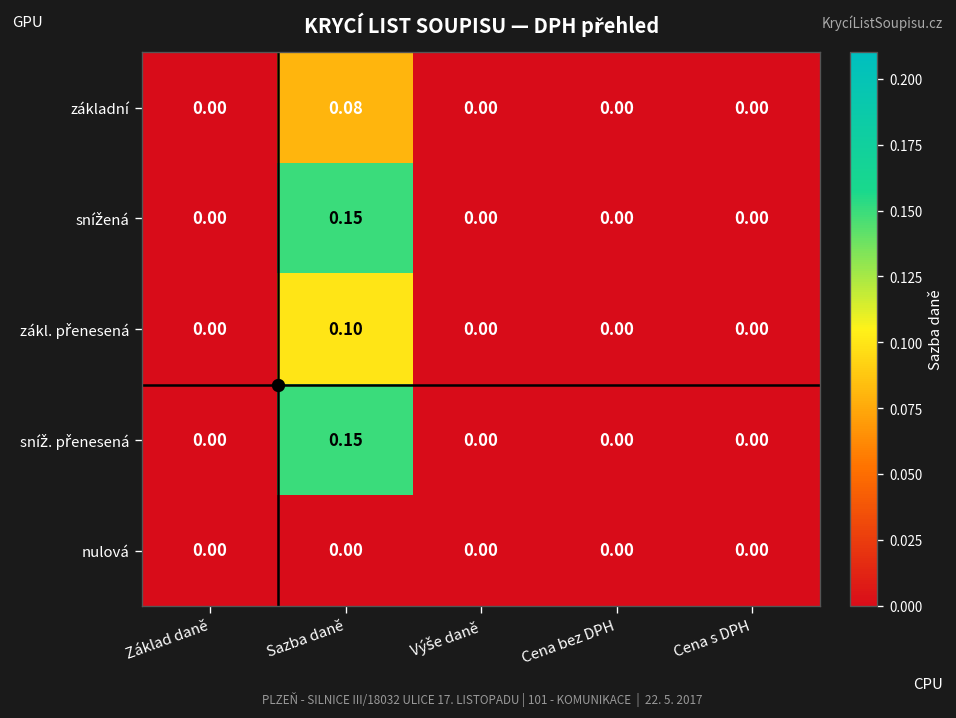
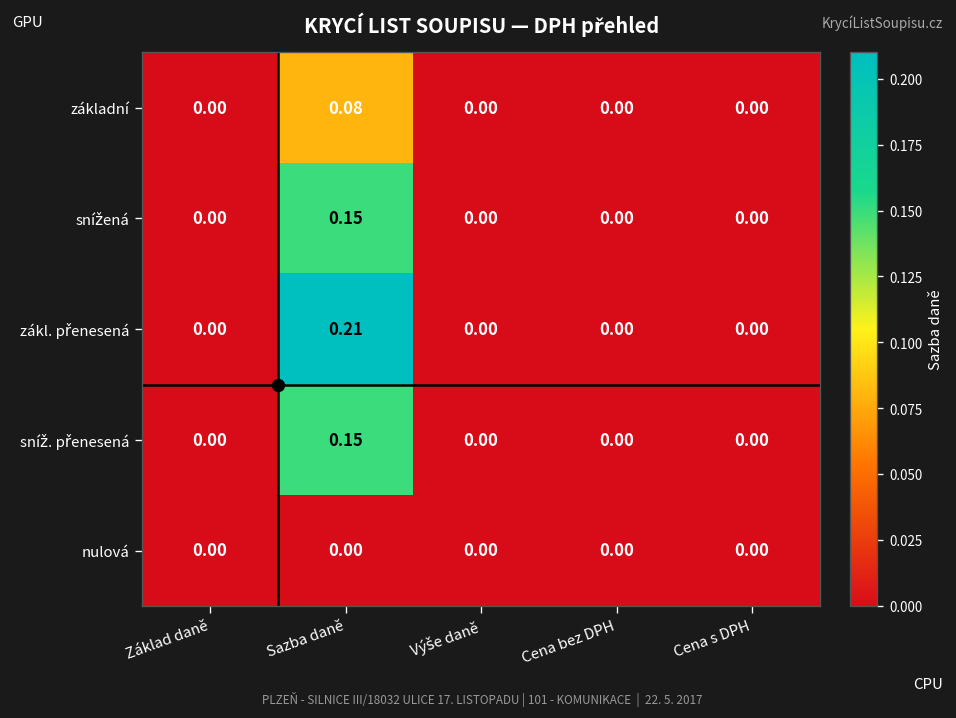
zákl. přenesená, Sazba daně: 0.10 -> 0.21
